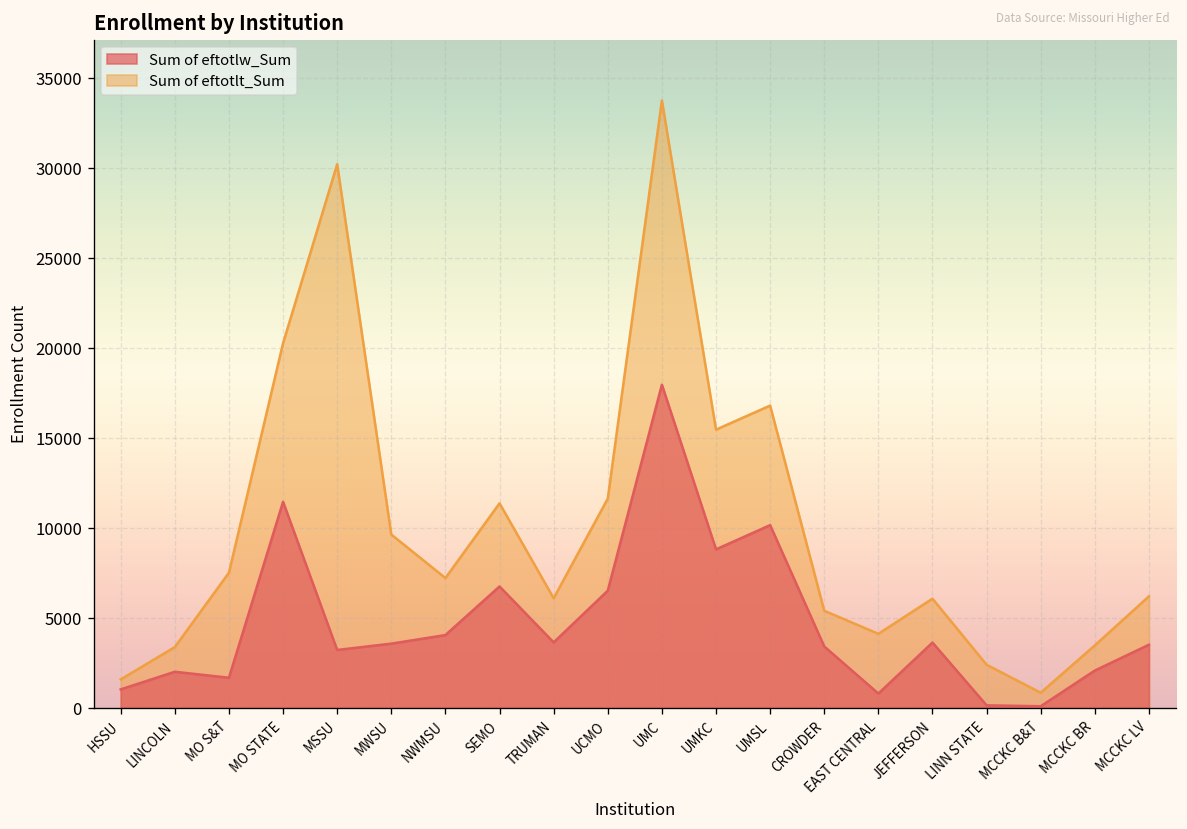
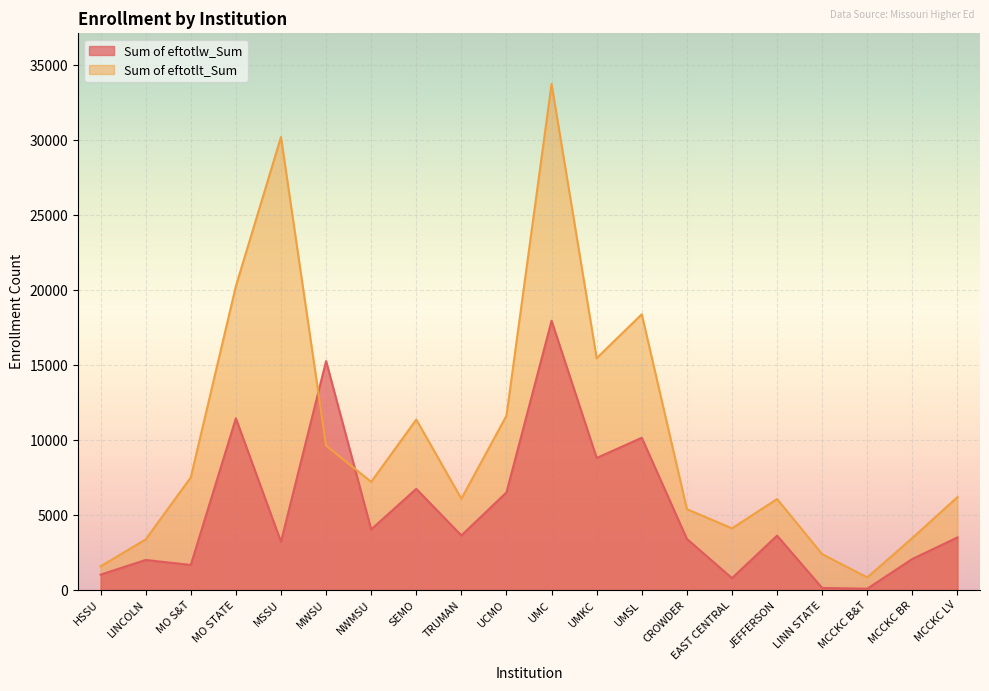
Sum of eftotlw_Sum, MWSU: 3600 -> 15300
Sum of eftotlt_Sum, UMSL: 16800 -> 18400
